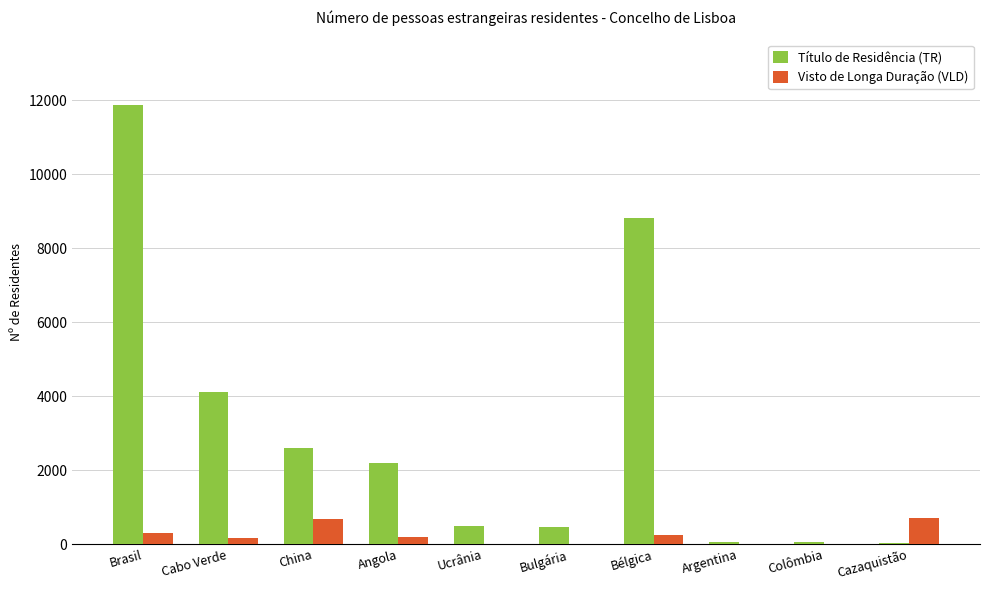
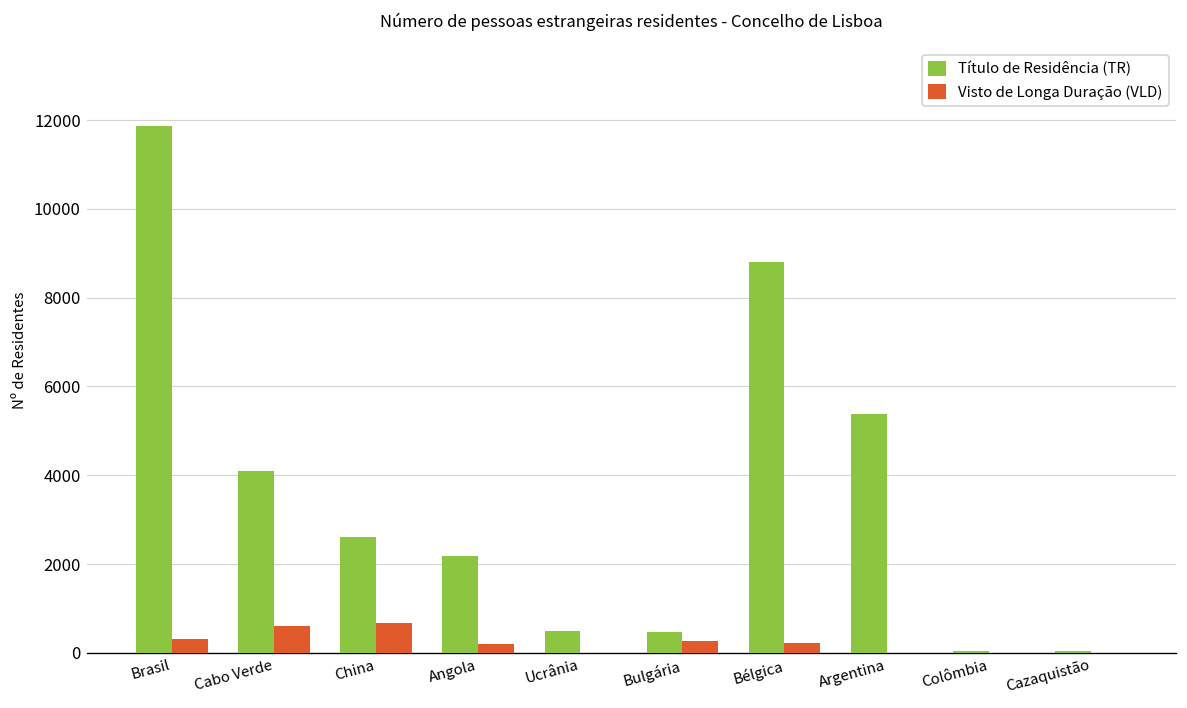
Visto de Longa Duração (VLD), Cabo Verde: 200 -> 600
Visto de Longa Duração (VLD), Bulgária: 0 -> 300
Título de Residência (TR), Argentina: 100 -> 5400
Visto de Longa Duração (VLD), Cazaquistão: 700 -> 0
